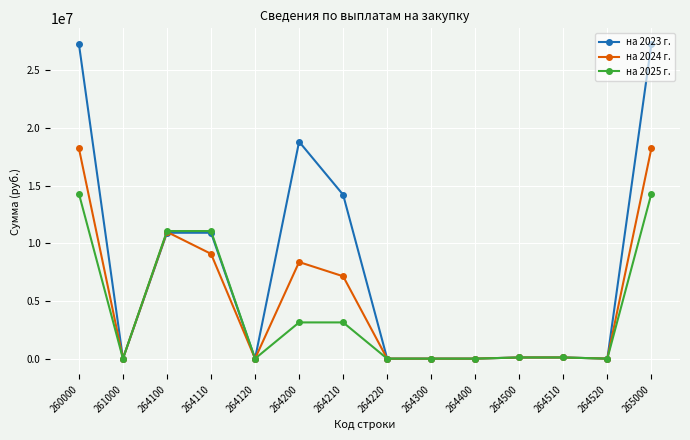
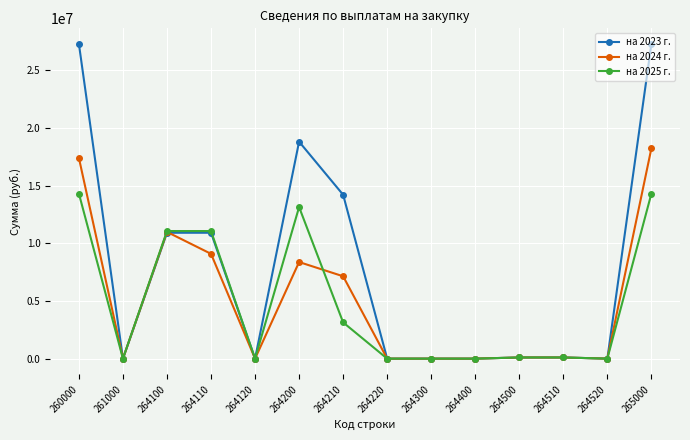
на 2024 г., 260000: 18200000 -> 17400000
на 2025 г., 264200: 3100000 -> 13100000
